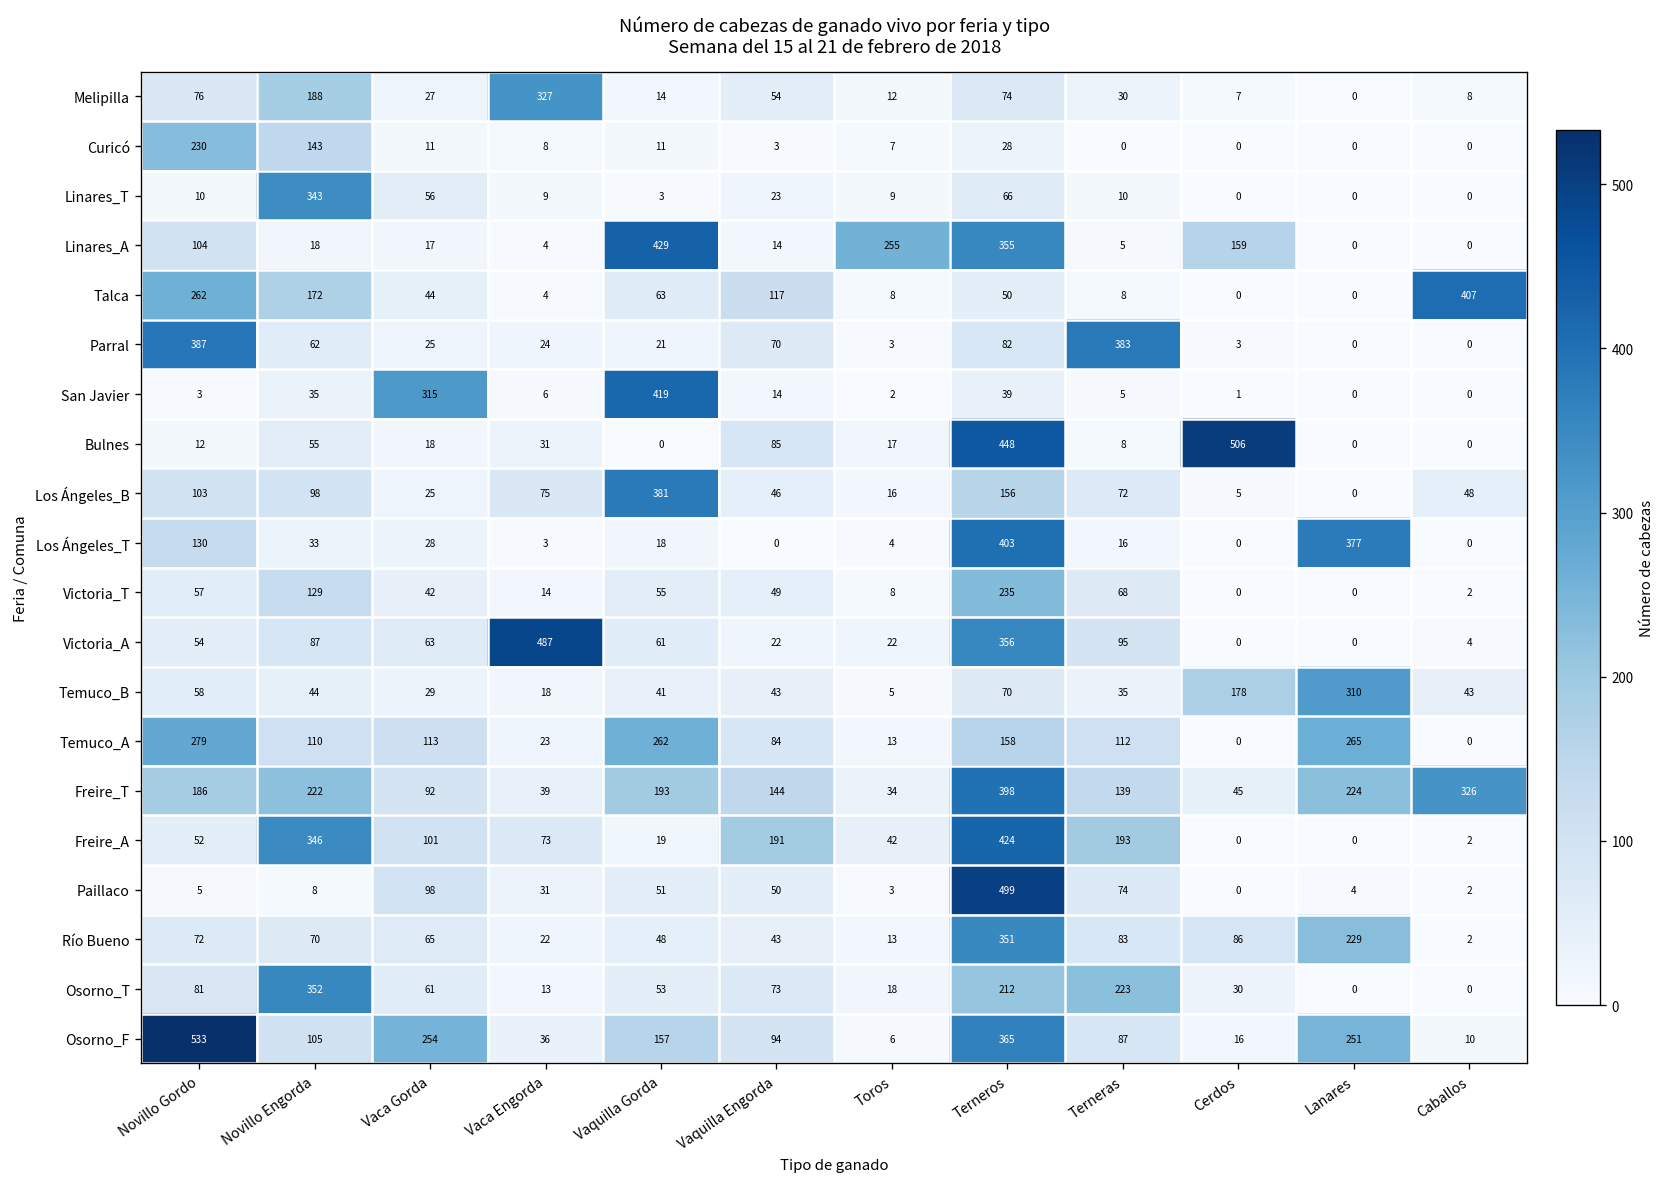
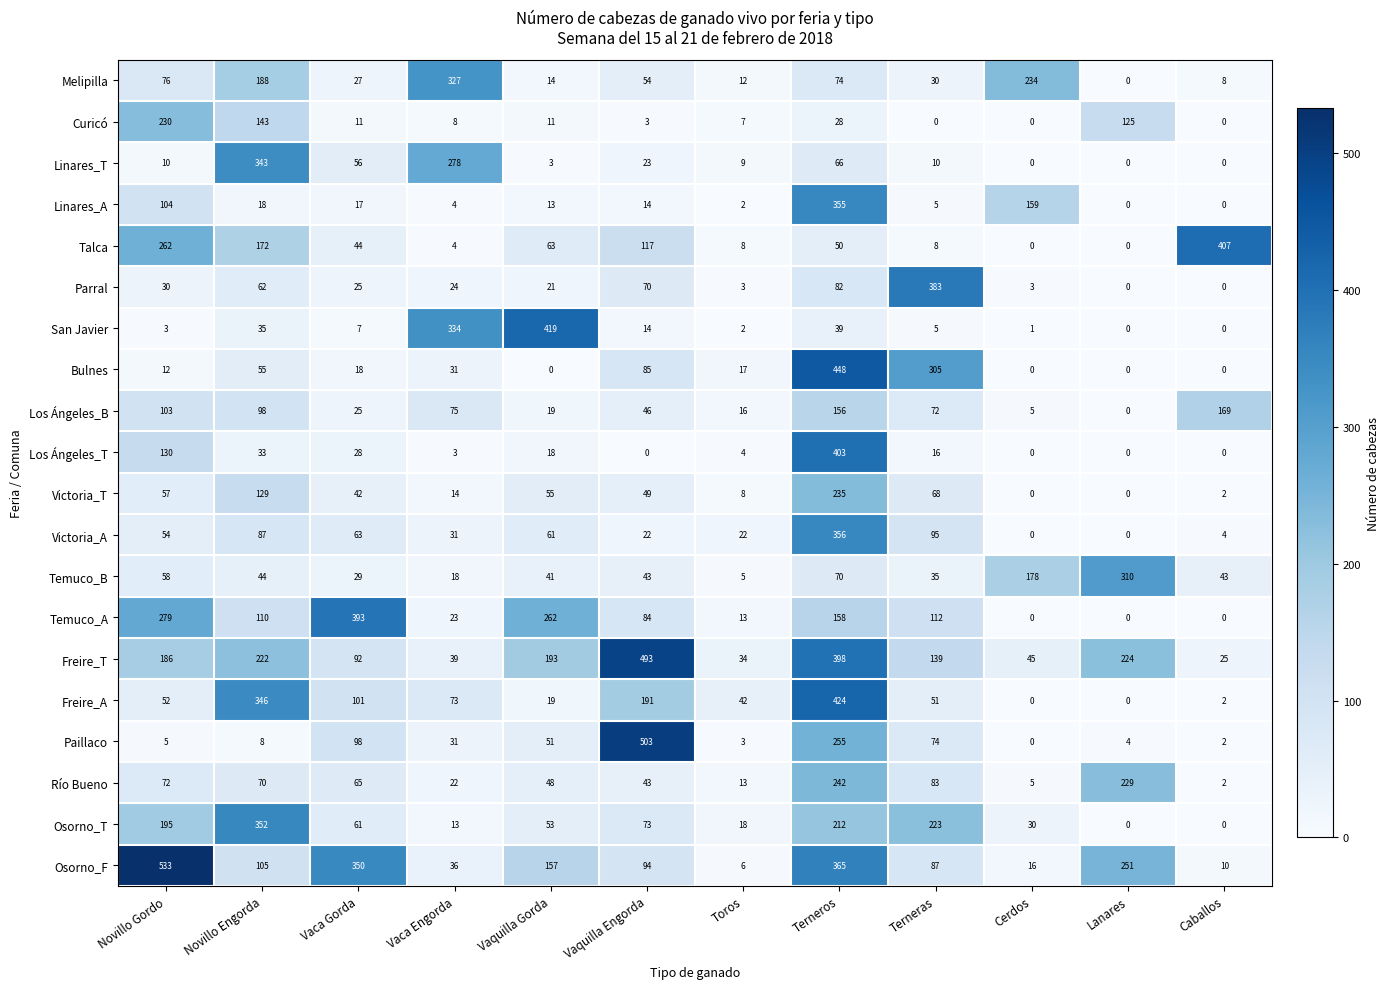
Melipilla, Cerdos: 7 -> 234
Curicó, Lanares: 0 -> 125
Linares_T, Vaca Engorda: 9 -> 278
Linares_A, Vaquilla Gorda: 429 -> 13
Linares_A, Toros: 255 -> 2
Parral, Novillo Gordo: 387 -> 30
San Javier, Vaca Gorda: 315 -> 7
San Javier, Vaca Engorda: 6 -> 334
Bulnes, Terneras: 8 -> 305
Bulnes, Cerdos: 506 -> 0
Los Ángeles_B, Vaquilla Gorda: 381 -> 19
Los Ángeles_B, Caballos: 48 -> 169
Los Ángeles_T, Lanares: 377 -> 0
Victoria_A, Vaca Engorda: 487 -> 31
Temuco_A, Vaca Gorda: 113 -> 393
Temuco_A, Lanares: 265 -> 0
Freire_T, Vaquilla Engorda: 144 -> 493
Freire_T, Caballos: 326 -> 25
Freire_A, Terneras: 193 -> 51
Paillaco, Vaquilla Engorda: 50 -> 503
Paillaco, Terneros: 499 -> 255
Río Bueno, Terneros: 351 -> 242
Río Bueno, Cerdos: 86 -> 5
Osorno_T, Novillo Gordo: 81 -> 195
Osorno_F, Vaca Gorda: 254 -> 350
